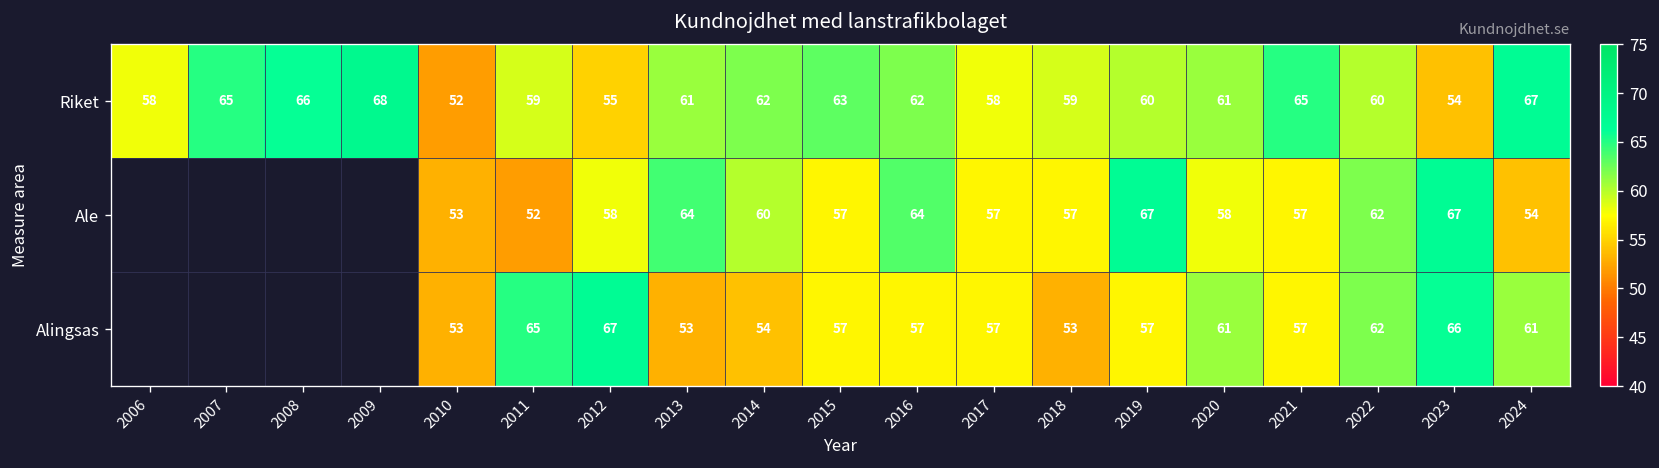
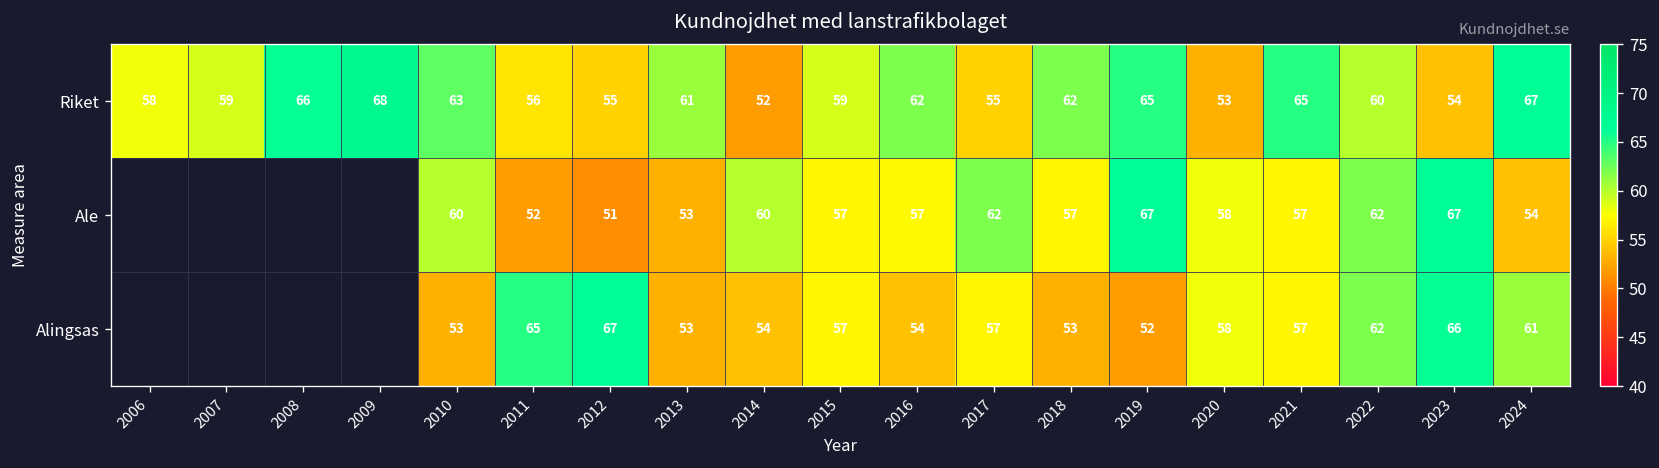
Riket, 2007: 65 -> 59
Riket, 2010: 52 -> 63
Riket, 2011: 59 -> 56
Riket, 2014: 62 -> 52
Riket, 2015: 63 -> 59
Riket, 2017: 58 -> 55
Riket, 2018: 59 -> 62
Riket, 2019: 60 -> 65
Riket, 2020: 61 -> 53
Ale, 2010: 53 -> 60
Ale, 2012: 58 -> 51
Ale, 2013: 64 -> 53
Ale, 2016: 64 -> 57
Ale, 2017: 57 -> 62
Alingsas, 2016: 57 -> 54
Alingsas, 2019: 57 -> 52
Alingsas, 2020: 61 -> 58
